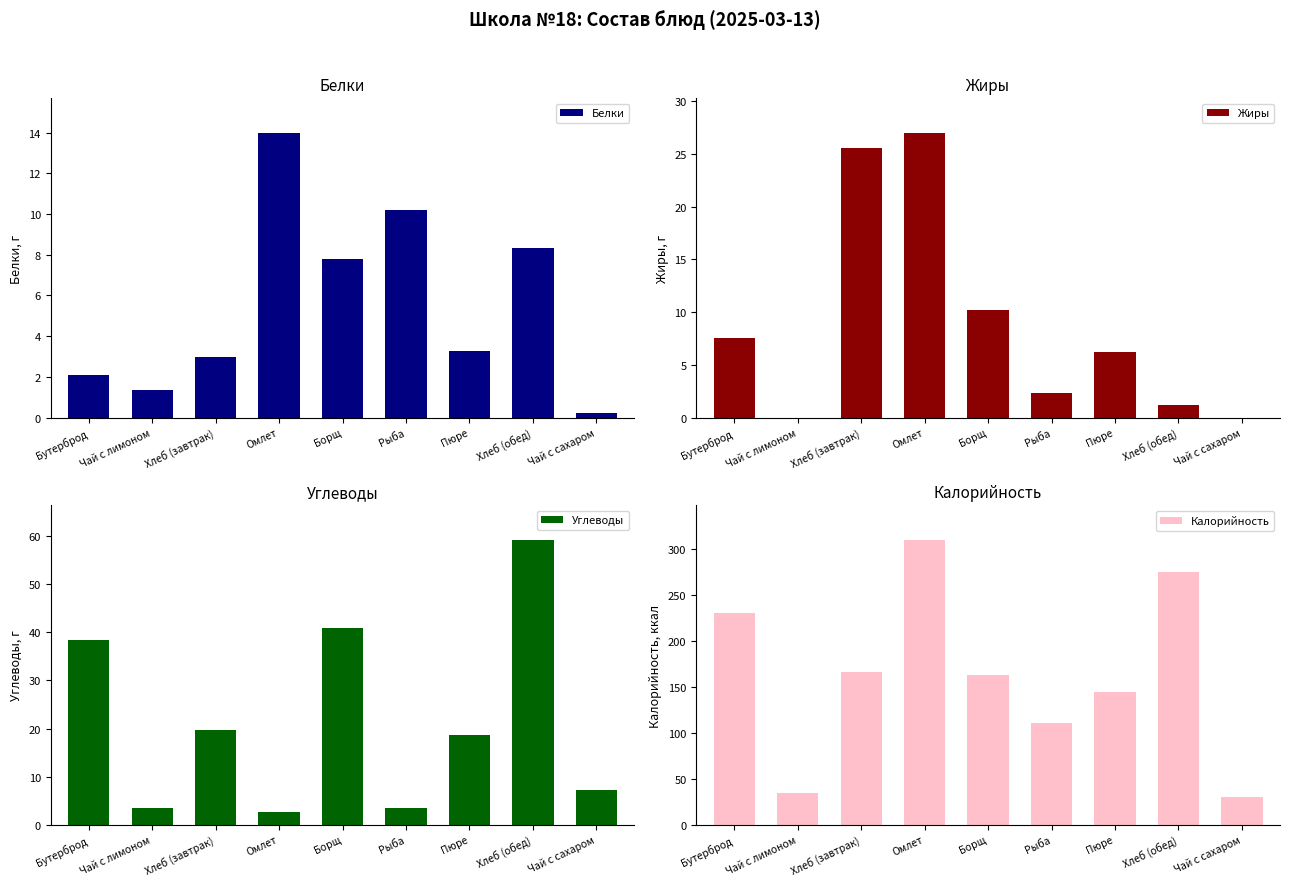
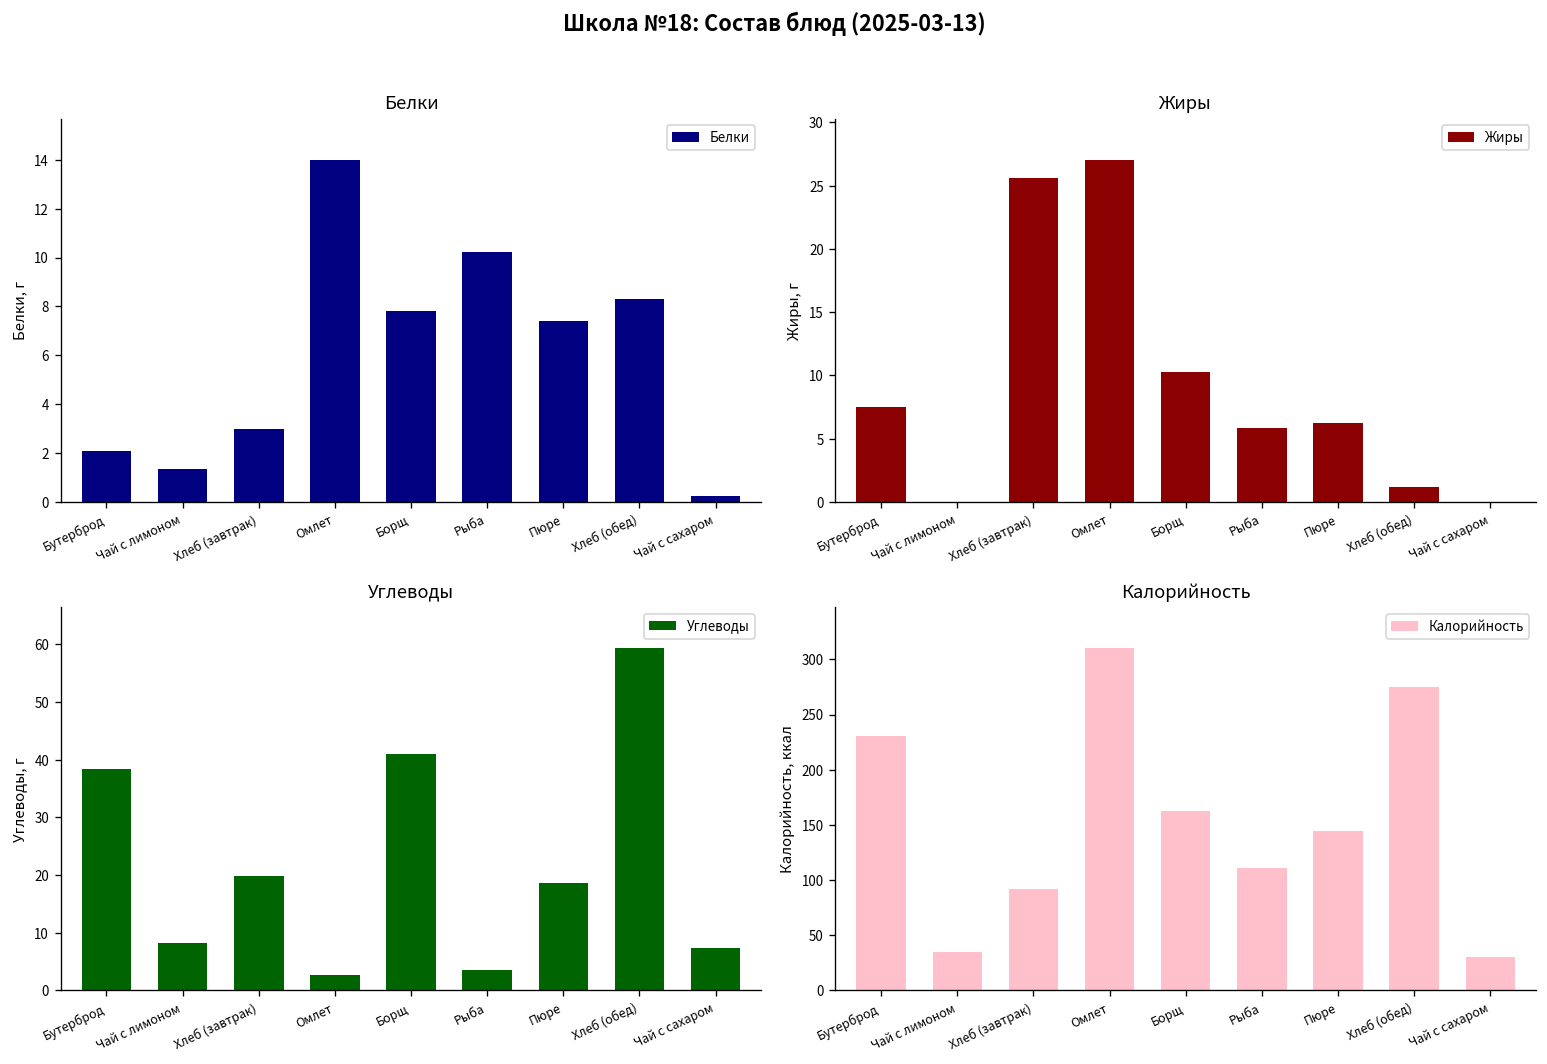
Белки, Пюре: 3.3 -> 7.4
Жиры, Рыба: 2.3 -> 5.8
Углеводы, Чай с лимоном: 4 -> 8
Калорийность, Хлеб (завтрак): 170 -> 90
